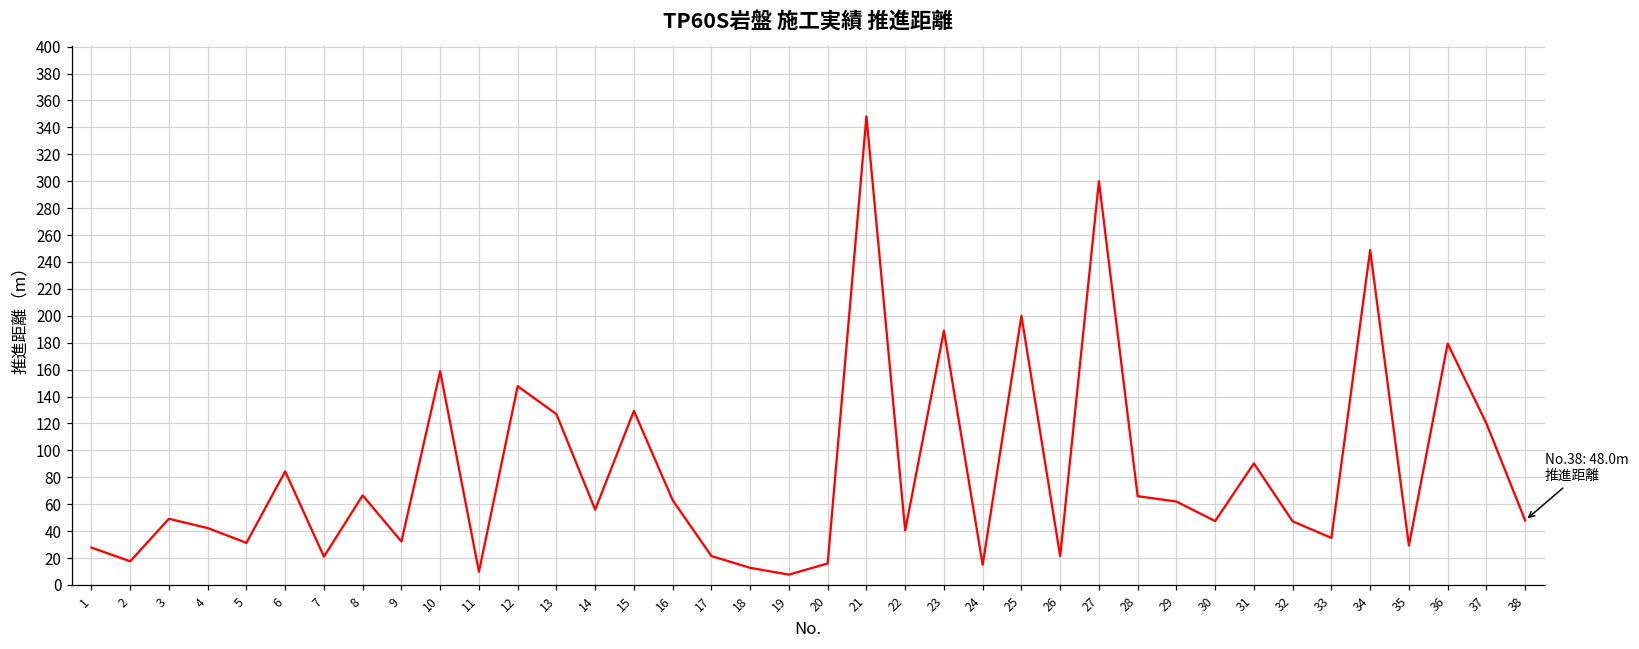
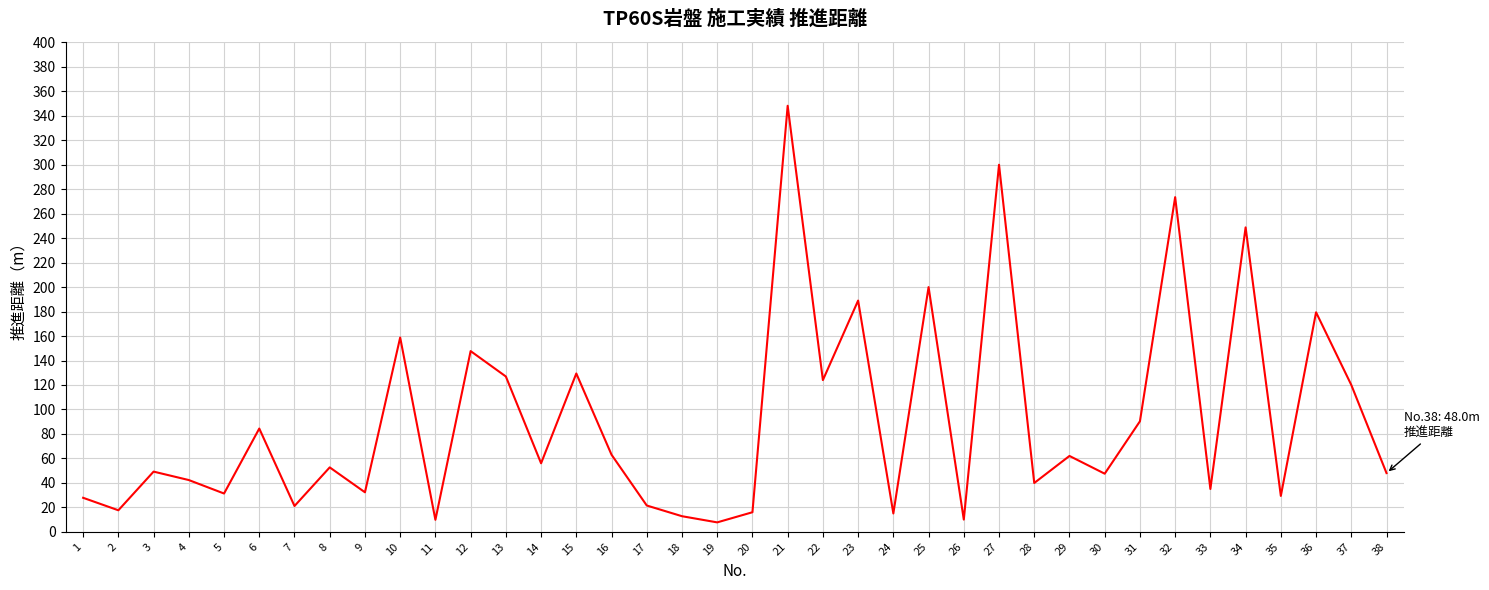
8: 67 -> 53
22: 41 -> 124
26: 21 -> 10
28: 66 -> 40
32: 47 -> 274
